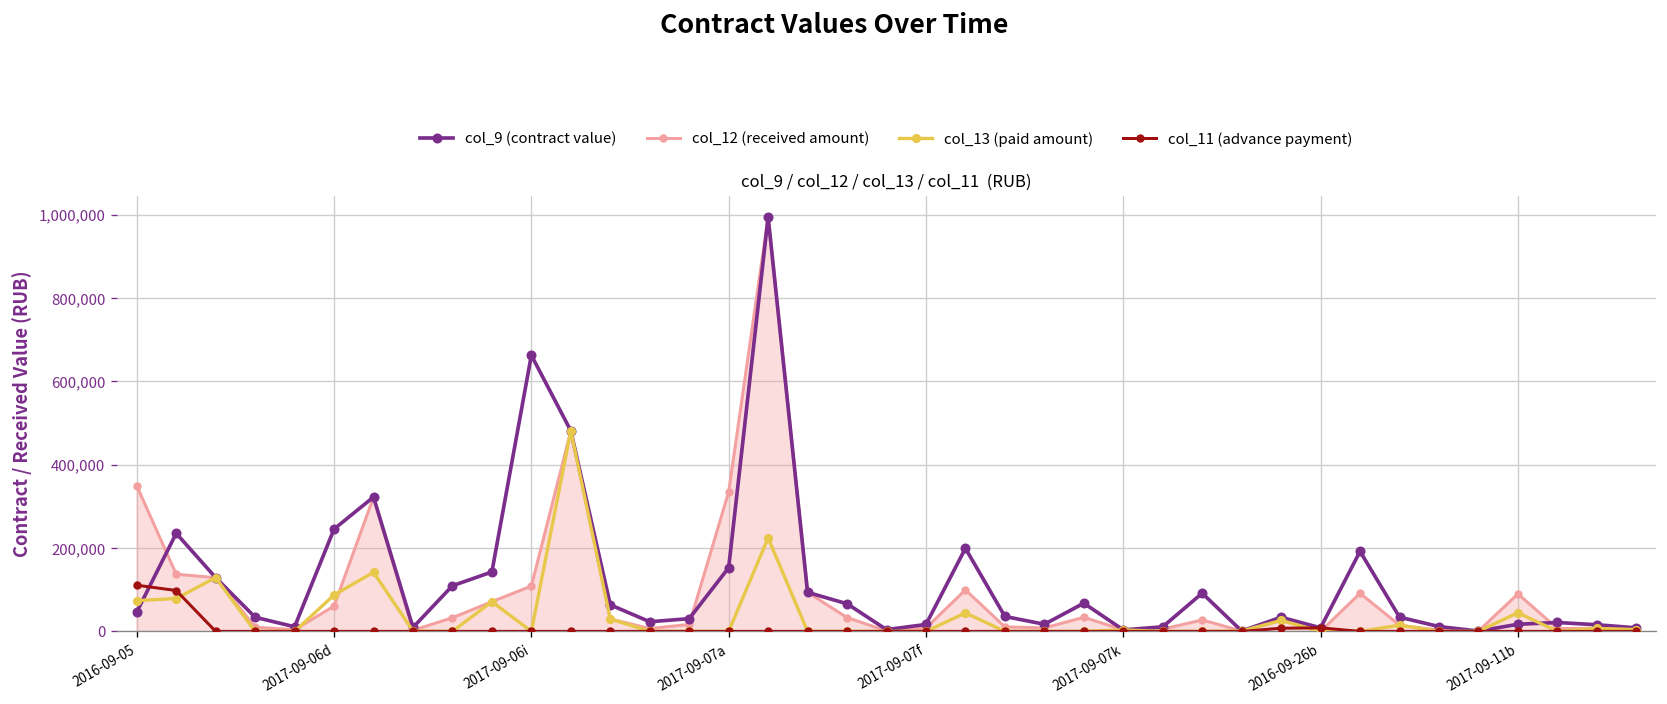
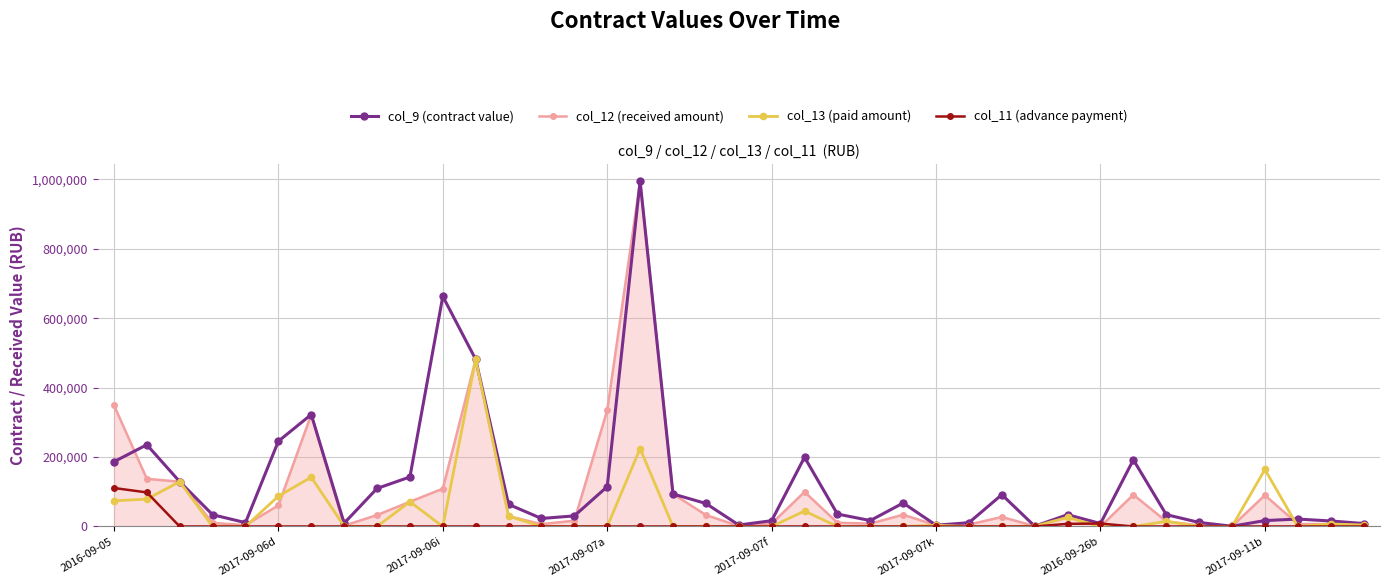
col_9 (contract value), 2016-09-05: 50,000 -> 190,000
col_9 (contract value), 2017-09-07a: 150,000 -> 110,000
col_13 (paid amount), 2017-09-11b: 40,000 -> 160,000
